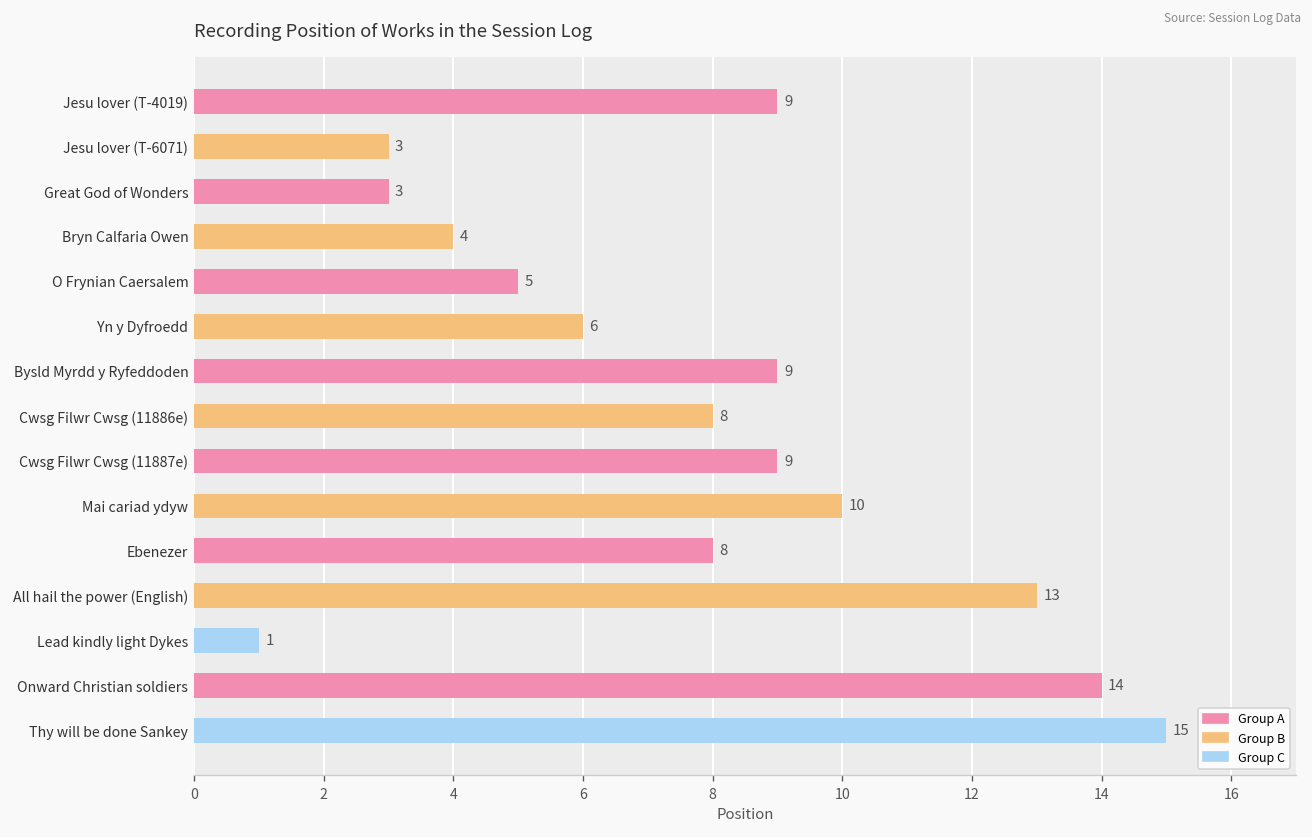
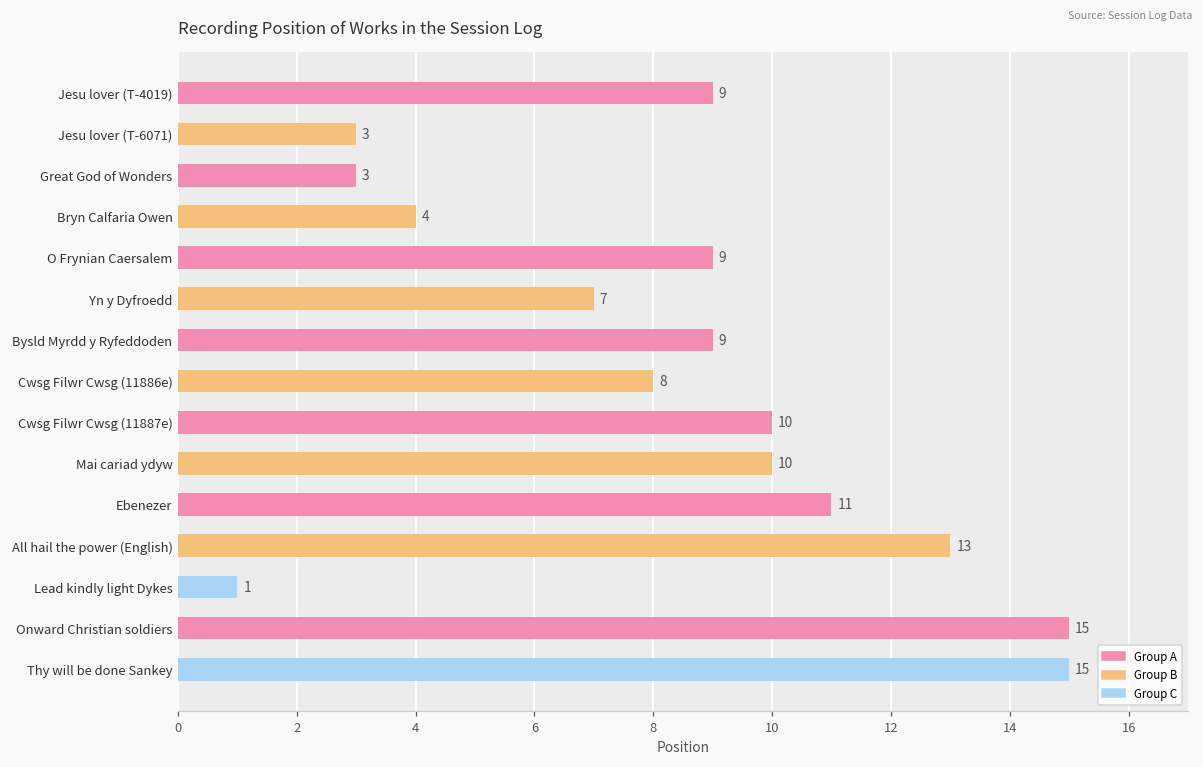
O Frynian Caersalem: 5 -> 9
Yn y Dyfroedd: 6 -> 7
Cwsg Filwr Cwsg (11887e): 9 -> 10
Ebenezer: 8 -> 11
Onward Christian soldiers: 14 -> 15
